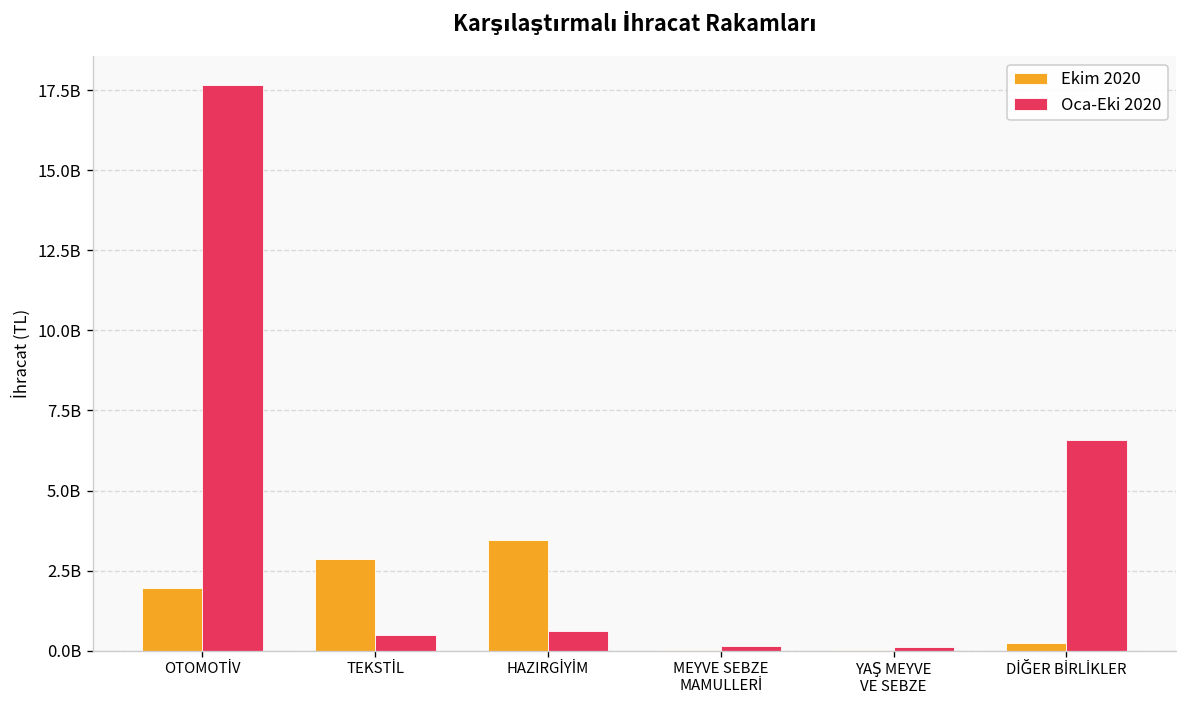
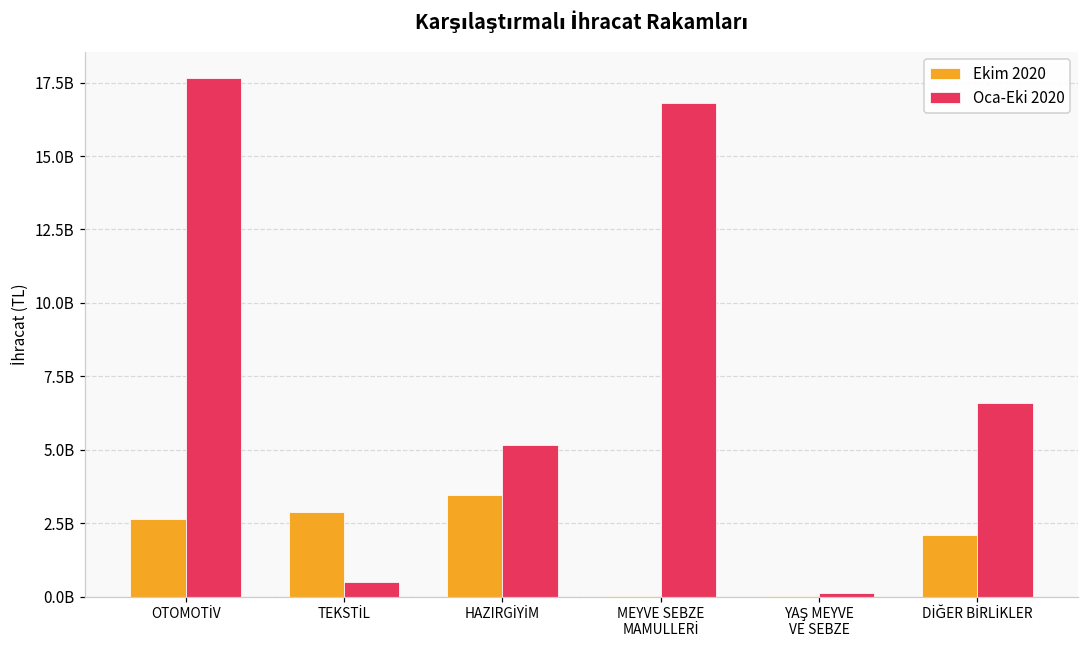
Ekim 2020, OTOMOTİV: 2000000000 -> 2600000000
Oca-Eki 2020, HAZIRGİYİM: 600000000 -> 5200000000
Oca-Eki 2020, MEYVE SEBZE MAMULLERİ: 200000000 -> 16800000000
Ekim 2020, DİĞER BİRLİKLER: 200000000 -> 2100000000
